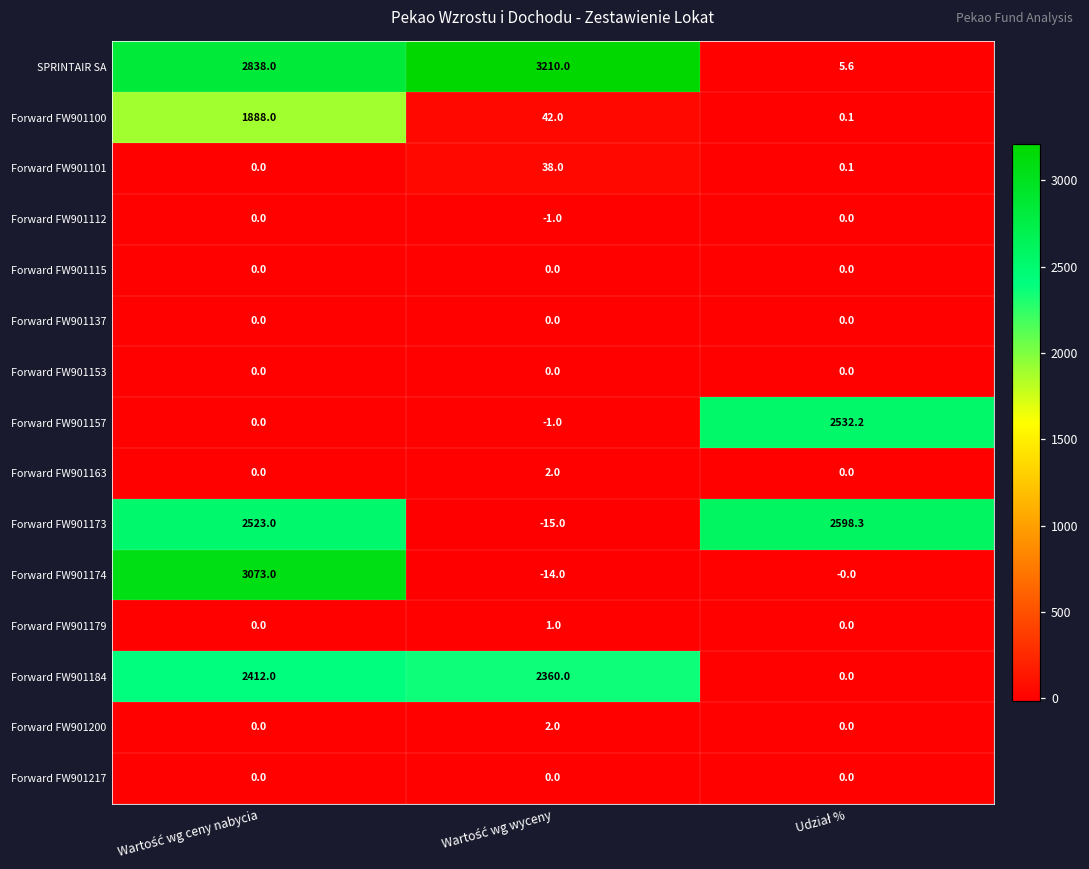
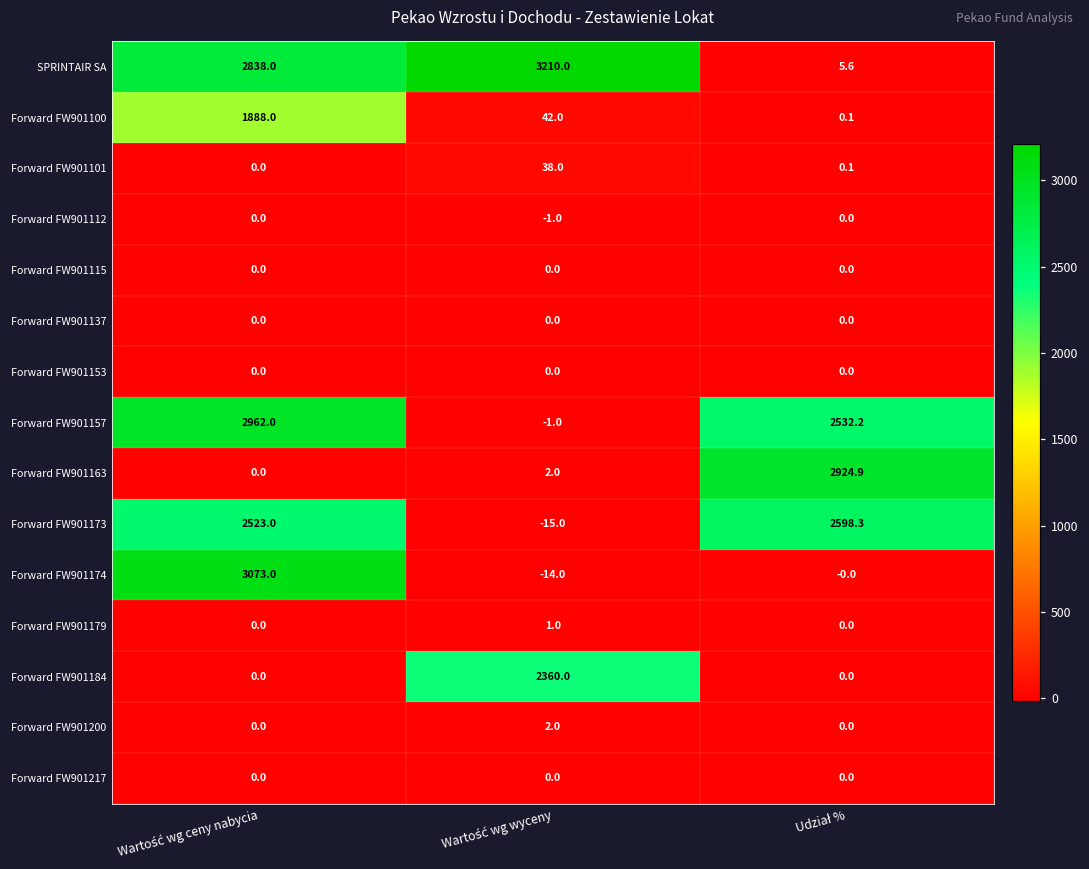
Forward FW901157, Wartość wg ceny nabycia: 0.0 -> 2962.0
Forward FW901163, Udział %: 0.0 -> 2924.9
Forward FW901184, Wartość wg ceny nabycia: 2412.0 -> 0.0
